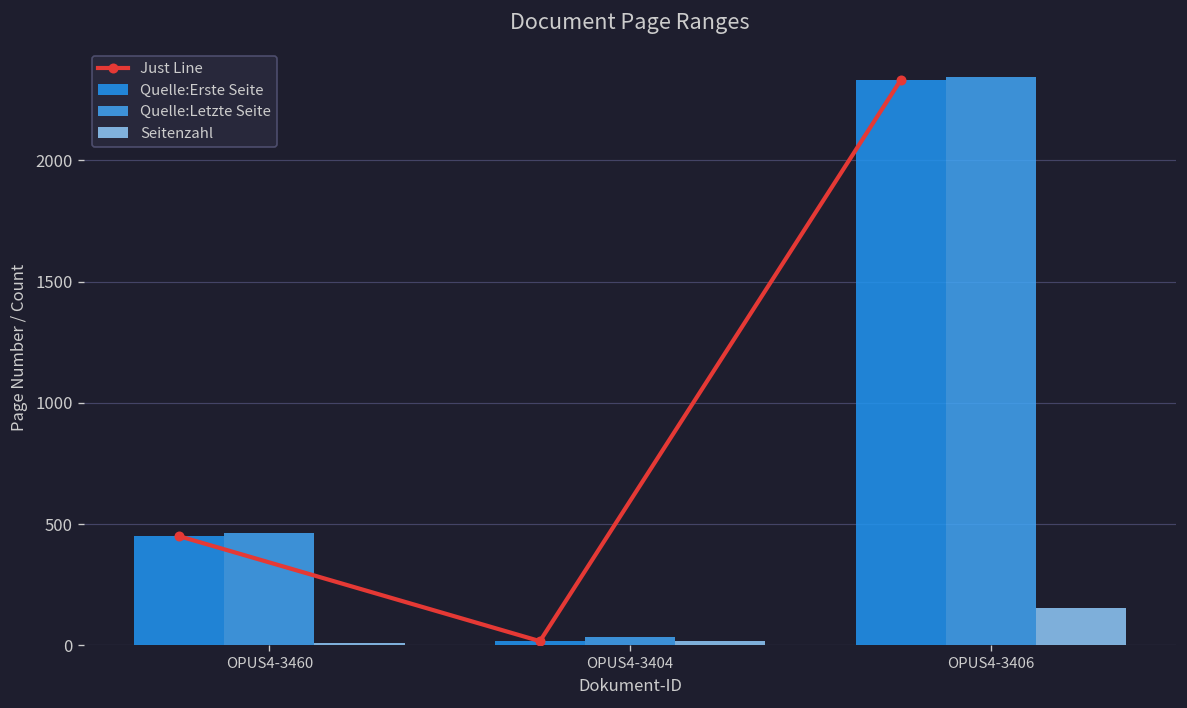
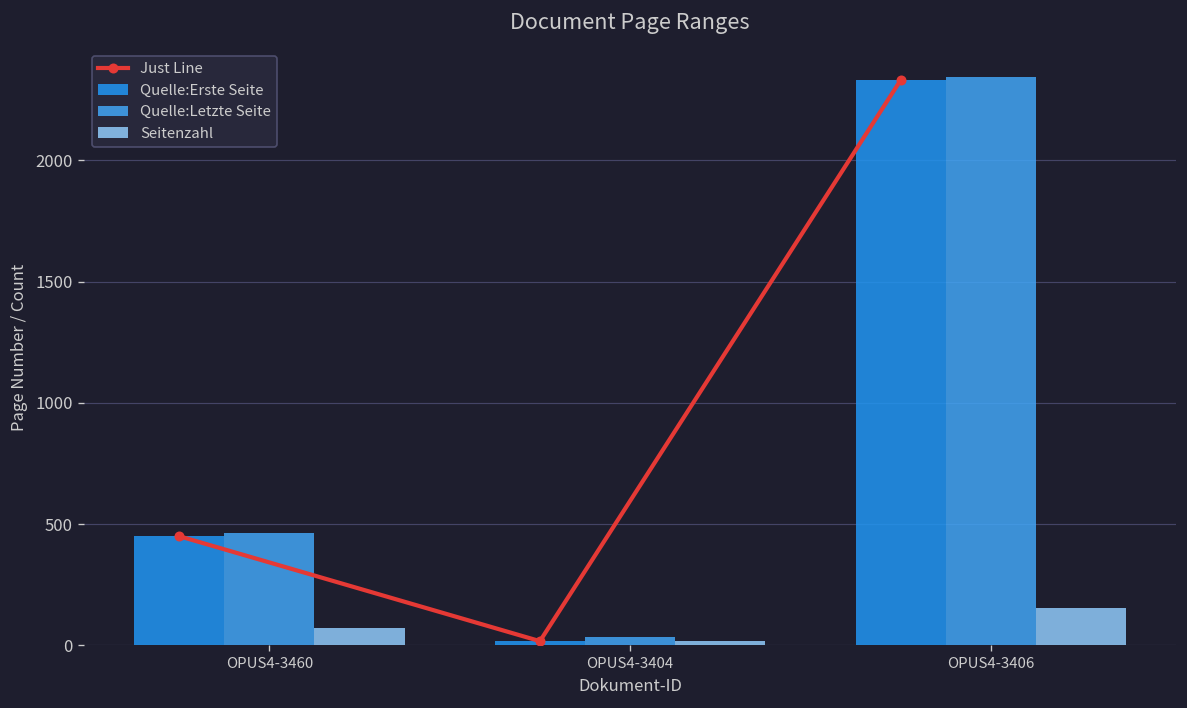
Seitenzahl, OPUS4-3460: 10 -> 70
